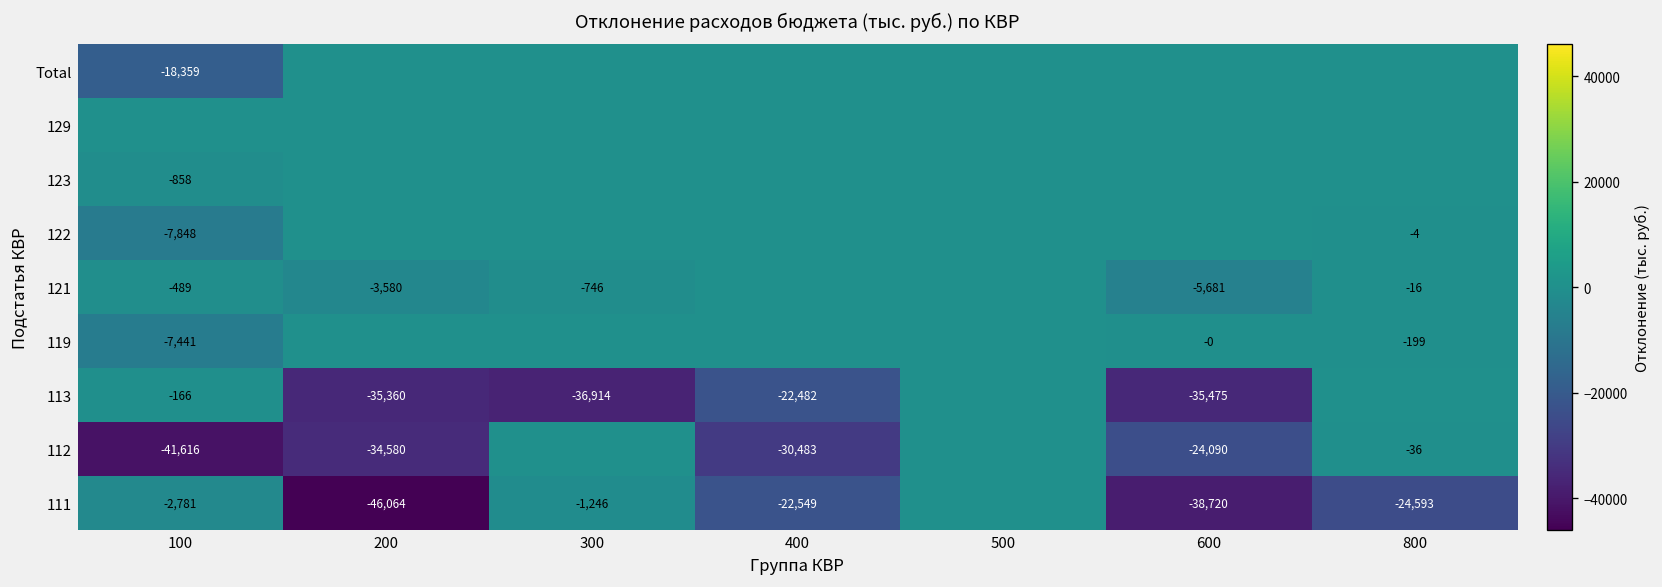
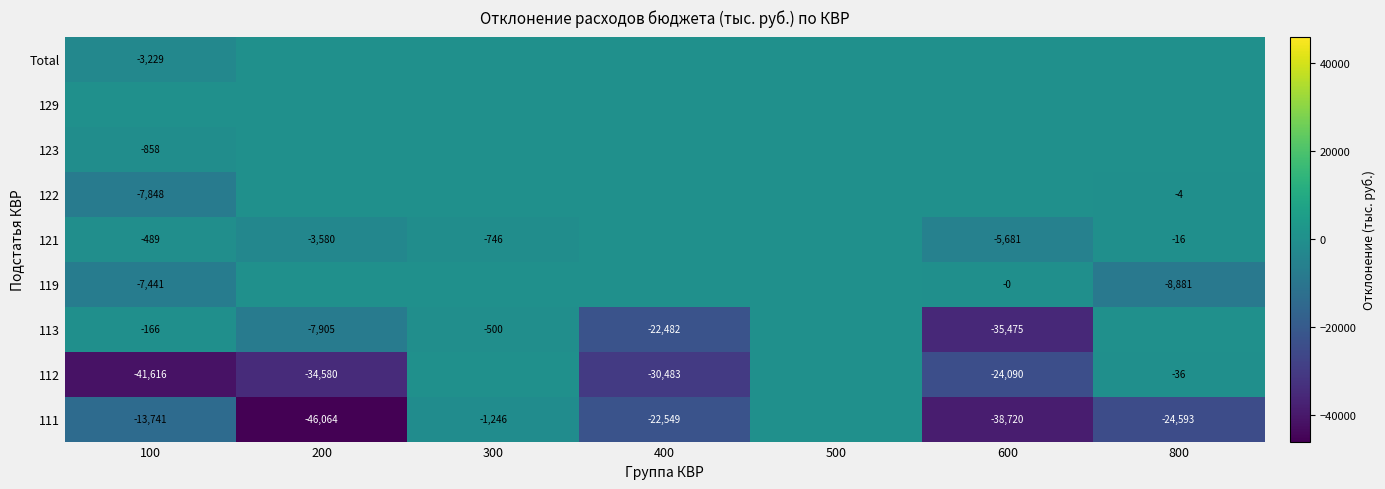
Total, 100: -18,359 -> -3,229
119, 800: -199 -> -8,881
113, 200: -35,360 -> -7,905
113, 300: -36,914 -> -500
111, 100: -2,781 -> -13,741
